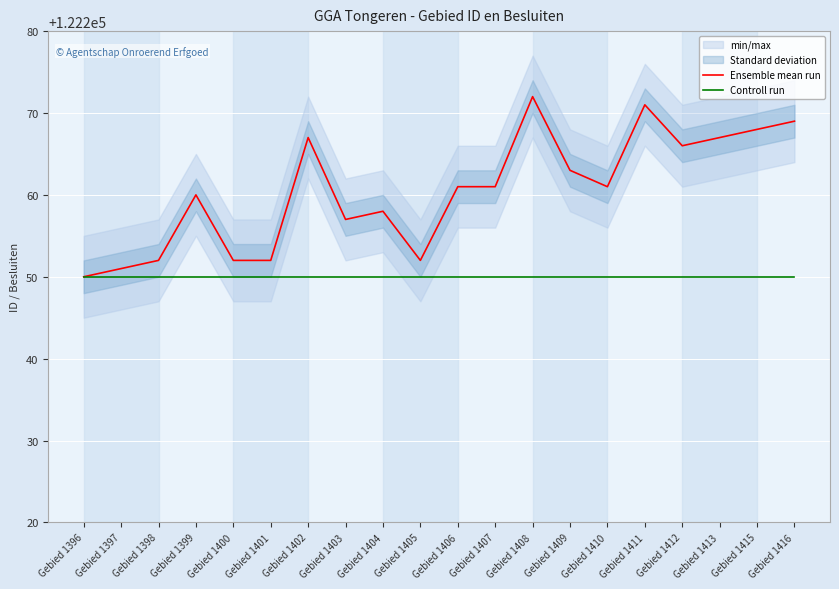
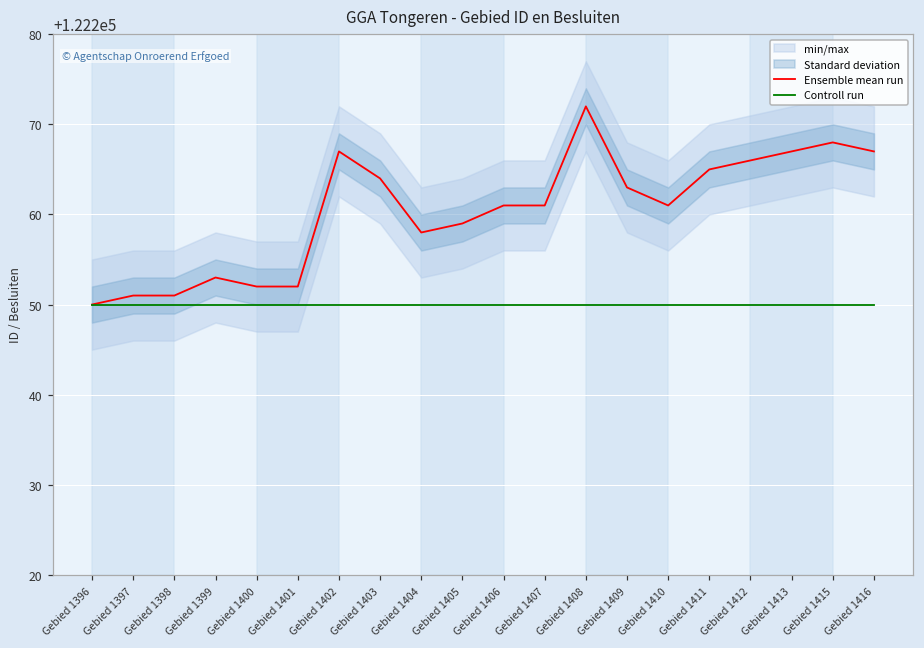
Ensemble mean run, Gebied 1398: 122252 -> 122251
Ensemble mean run, Gebied 1399: 122260 -> 122253
Ensemble mean run, Gebied 1403: 122257 -> 122264
Ensemble mean run, Gebied 1405: 122252 -> 122259
Ensemble mean run, Gebied 1411: 122271 -> 122265
Ensemble mean run, Gebied 1416: 122269 -> 122267
